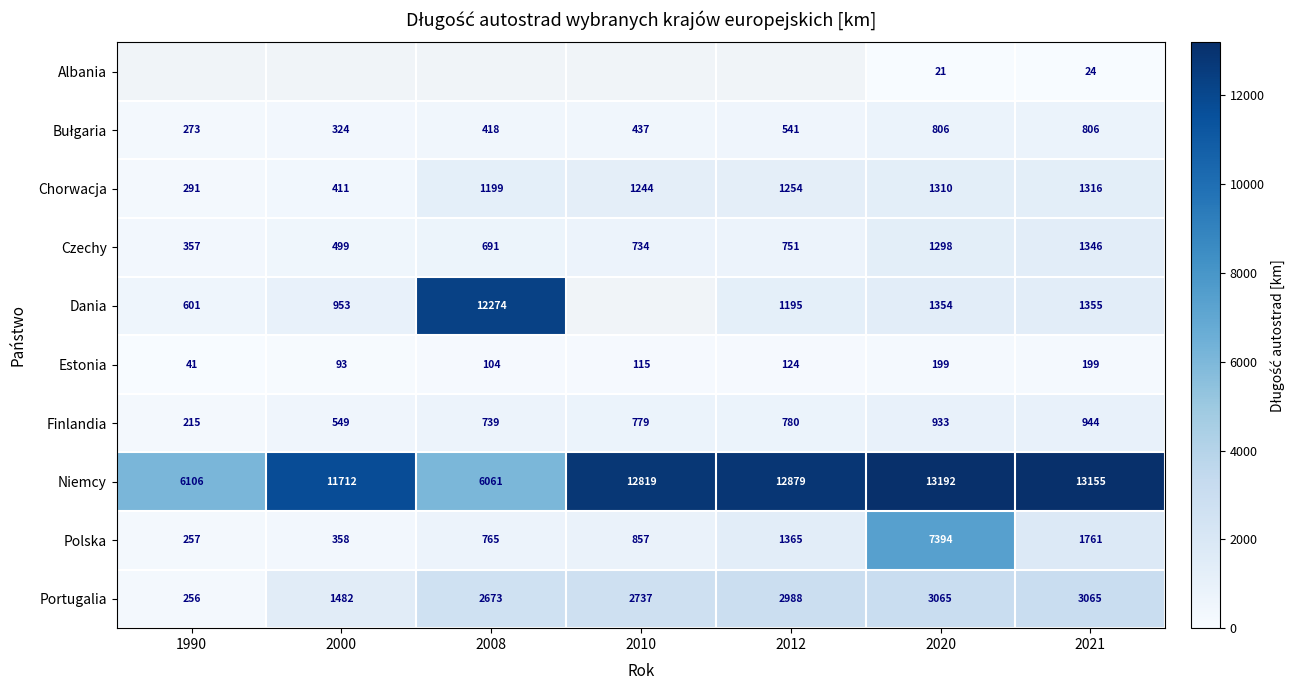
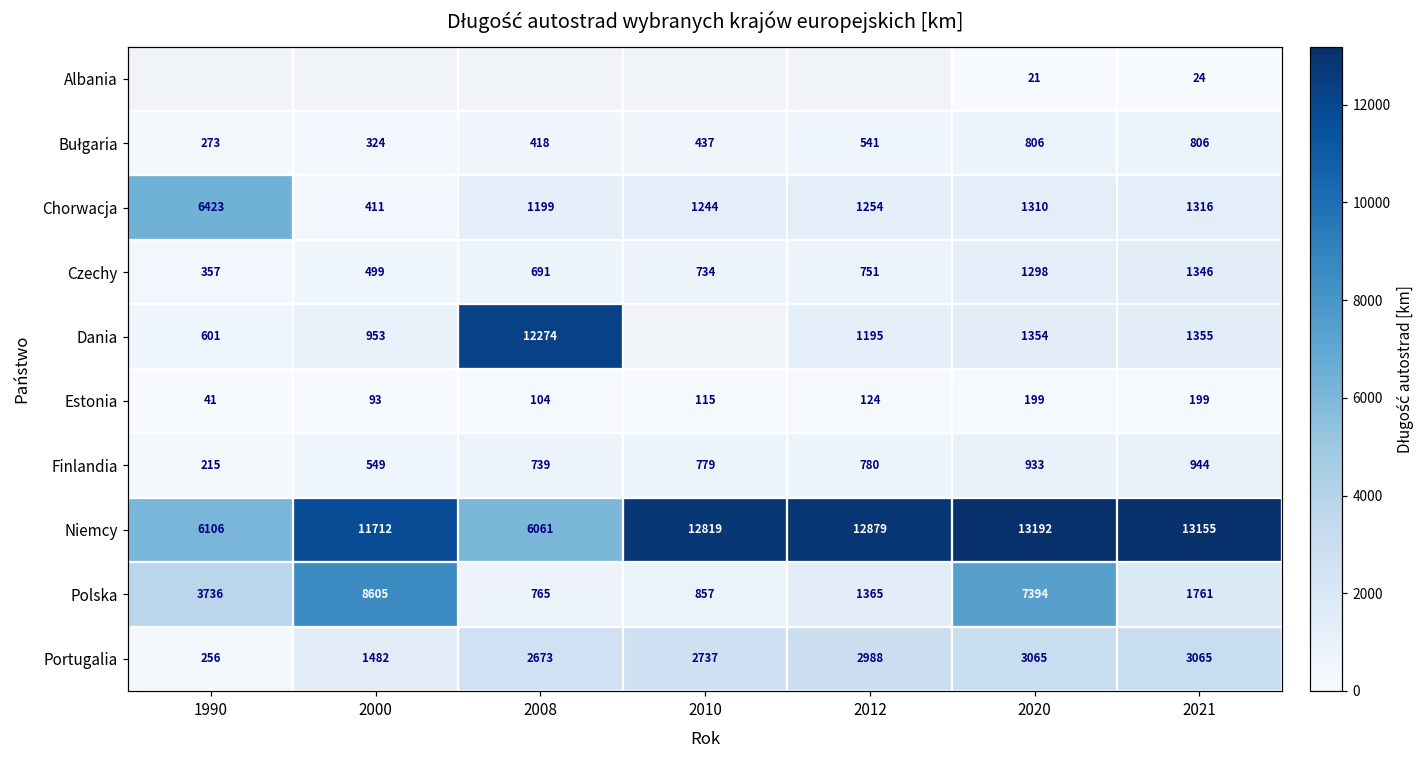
Chorwacja, 1990: 291 -> 6423
Polska, 1990: 257 -> 3736
Polska, 2000: 358 -> 8605
